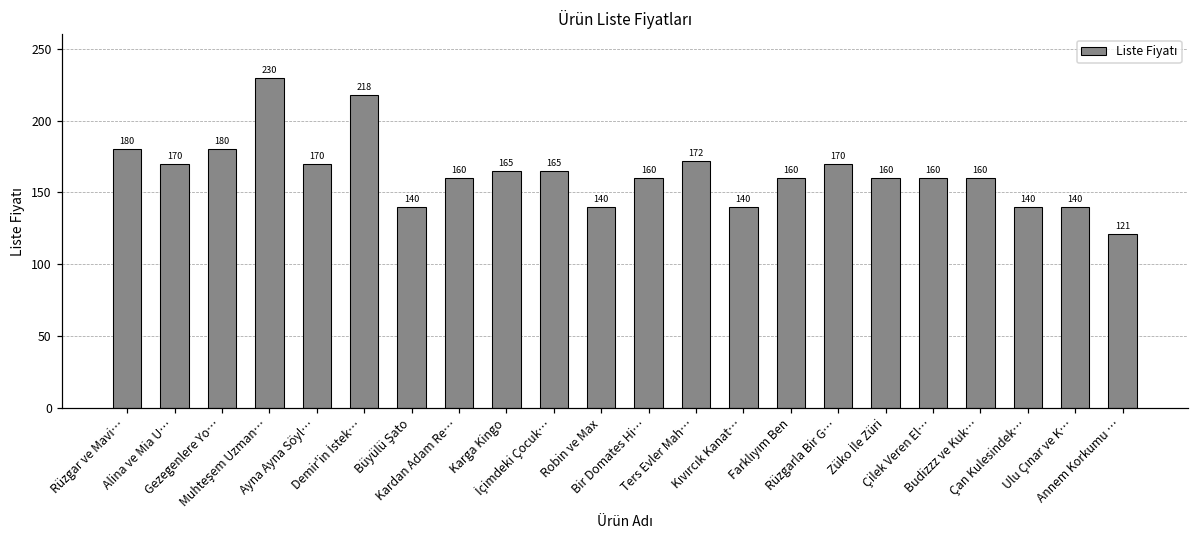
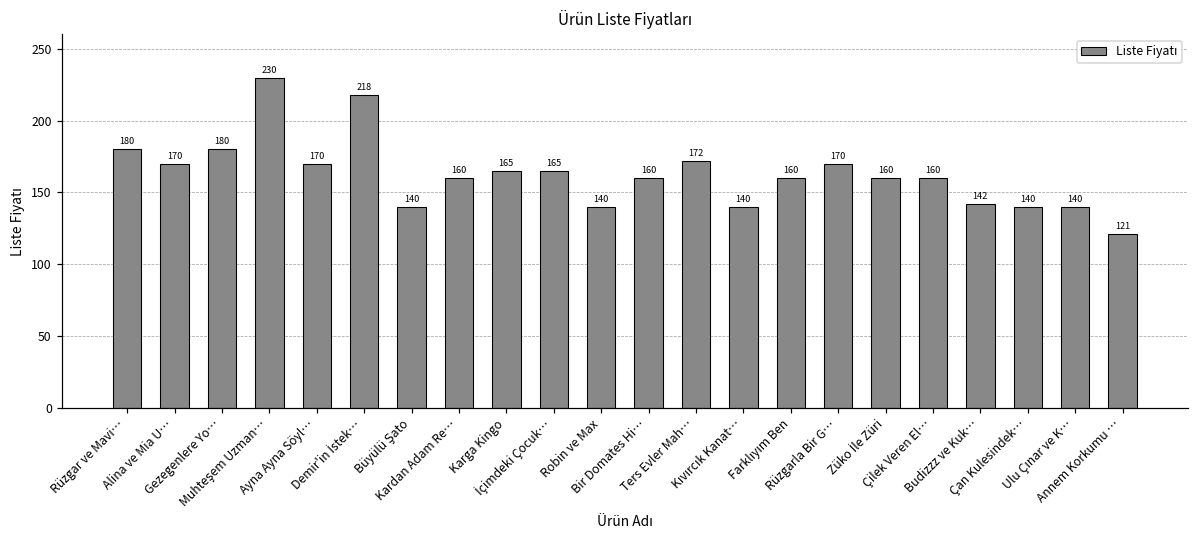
Budizzz ve Kuk…: 160 -> 142
